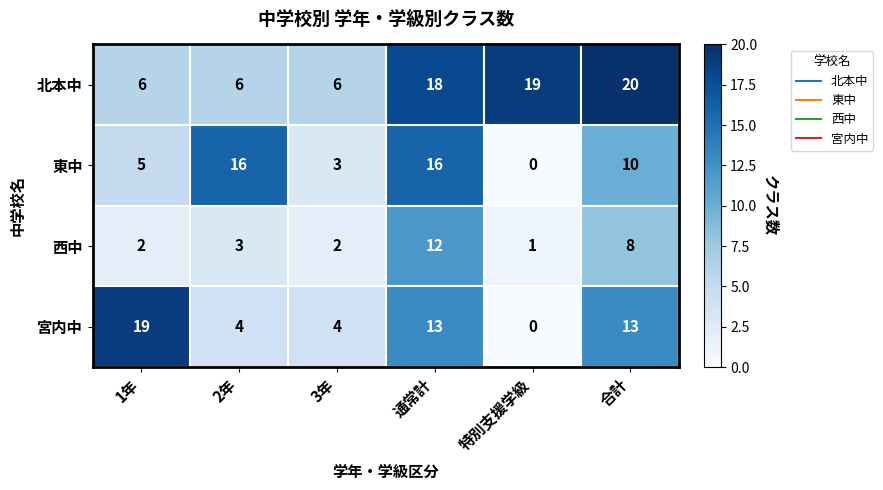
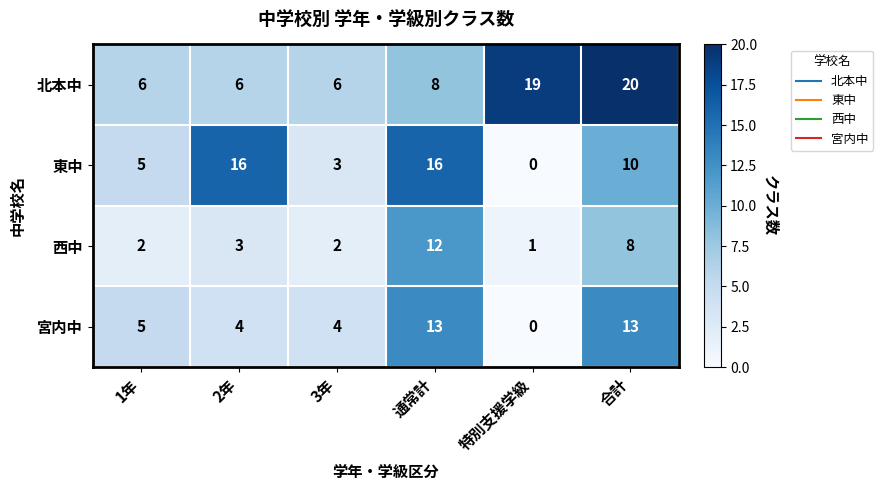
北本中, 通常計: 18 -> 8
宮内中, 1年: 19 -> 5
